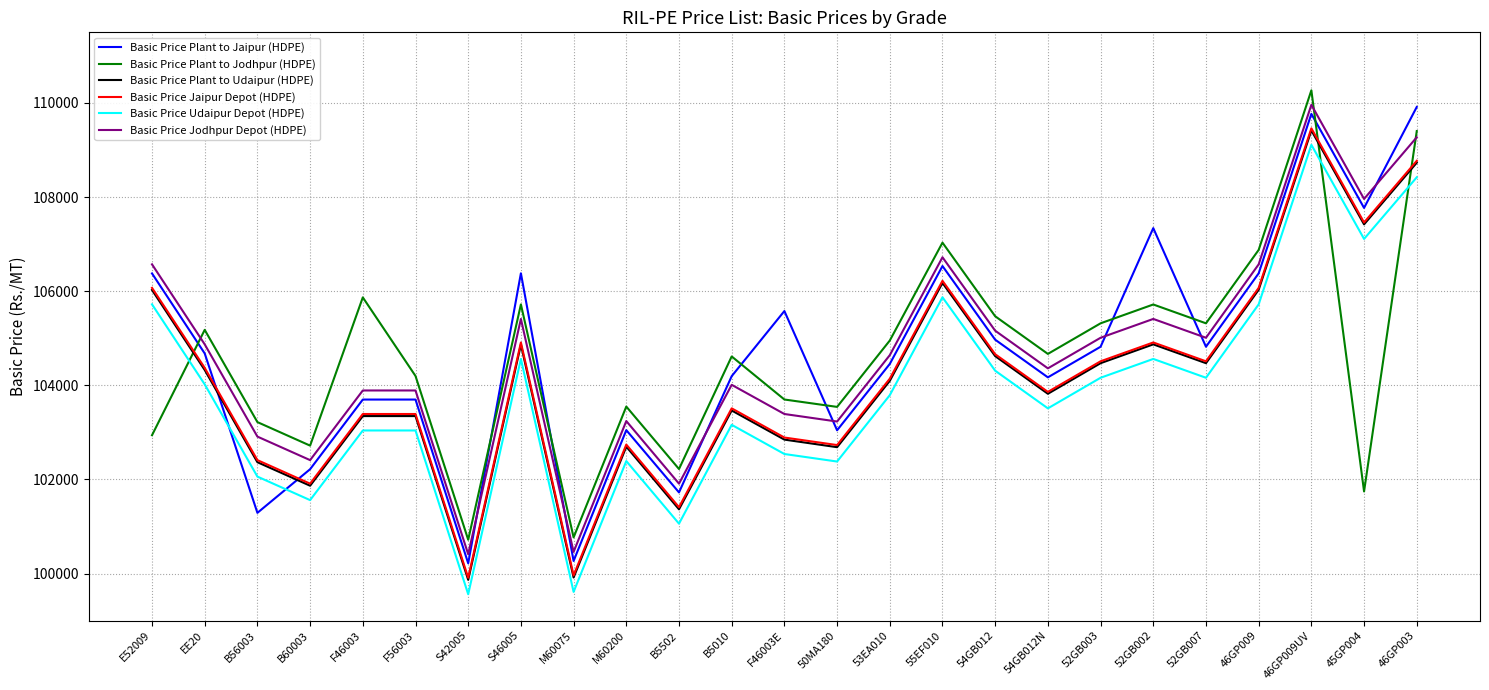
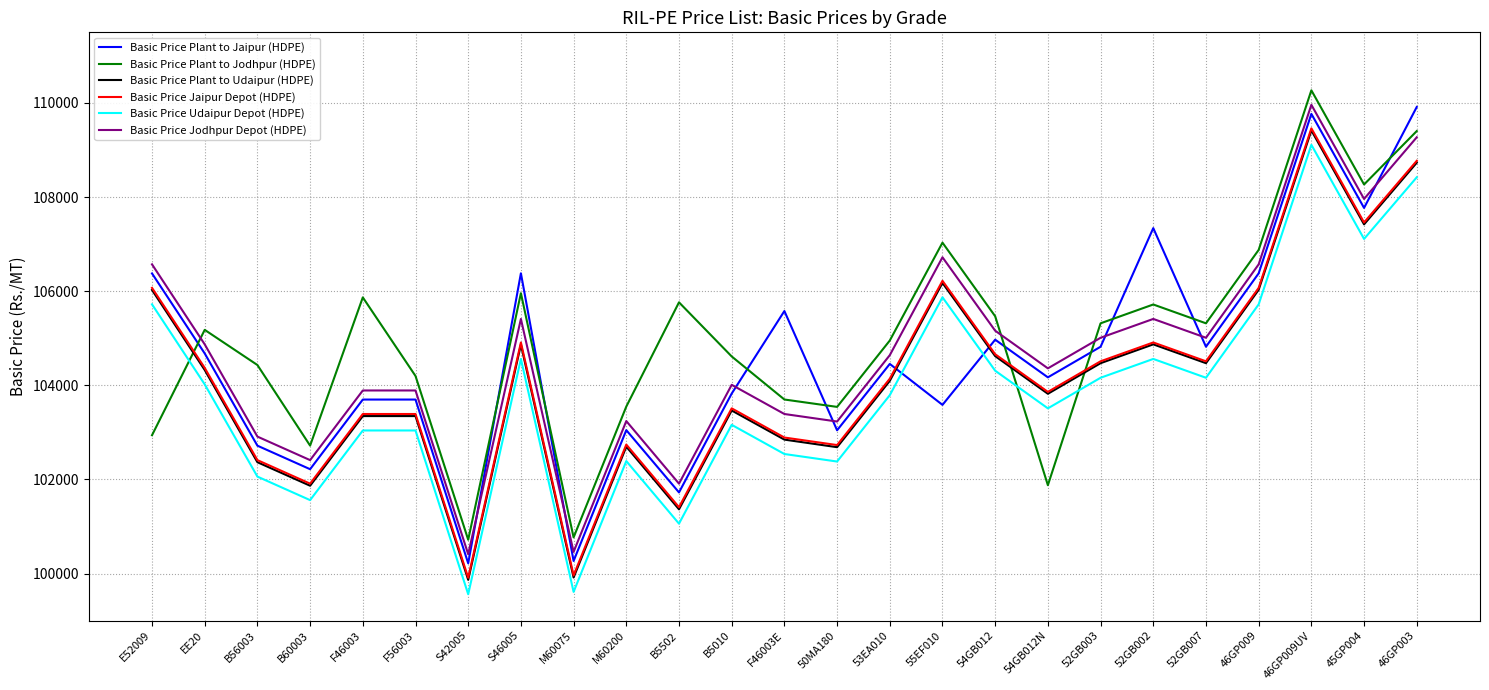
Basic Price Plant to Jaipur (HDPE), B56003: 101300 -> 102700
Basic Price Plant to Jodhpur (HDPE), B56003: 103200 -> 104400
Basic Price Plant to Jodhpur (HDPE), S46005: 105700 -> 106000
Basic Price Plant to Jodhpur (HDPE), B5502: 102200 -> 105800
Basic Price Plant to Jaipur (HDPE), B5010: 104200 -> 103800
Basic Price Plant to Jaipur (HDPE), 55EF010: 106500 -> 103600
Basic Price Plant to Jodhpur (HDPE), 54GB012N: 104700 -> 101900
Basic Price Plant to Jodhpur (HDPE), 45GP004: 101700 -> 108300
